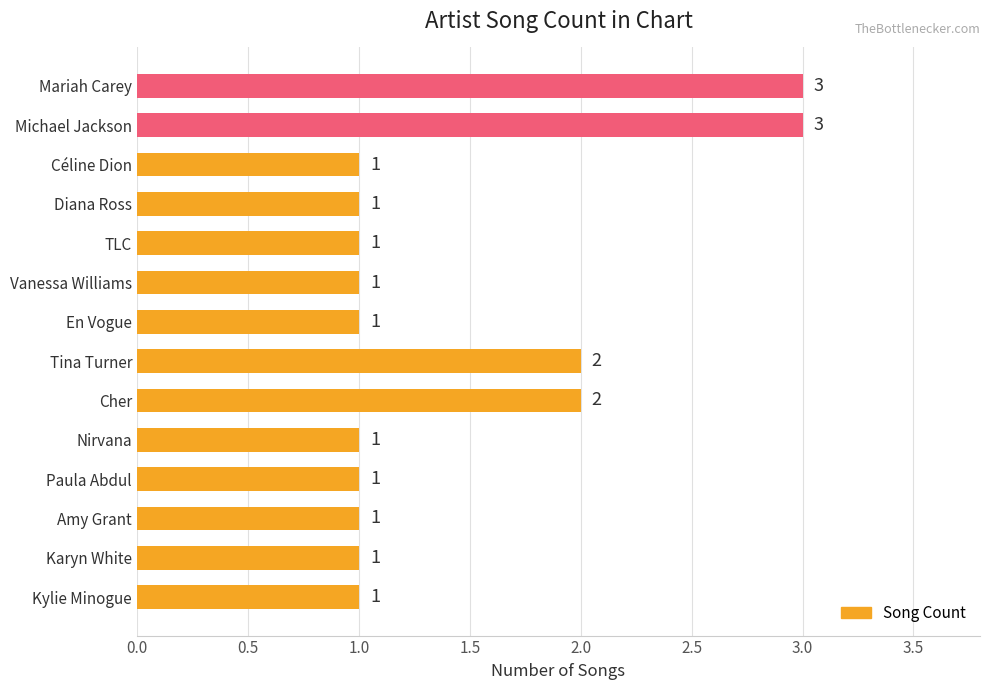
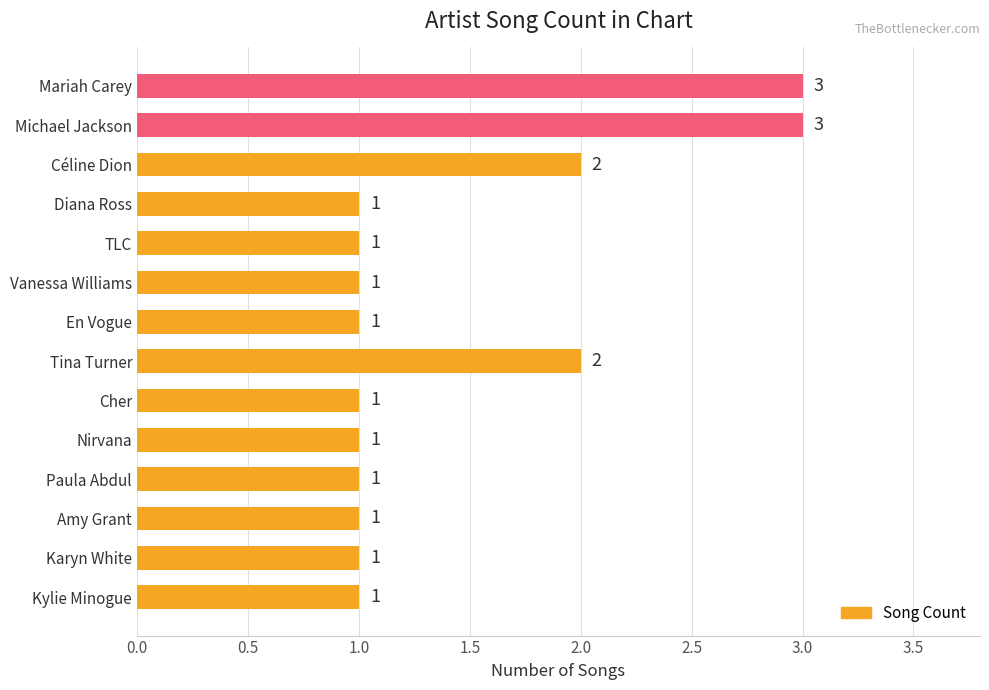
Céline Dion: 1 -> 2
Cher: 2 -> 1
